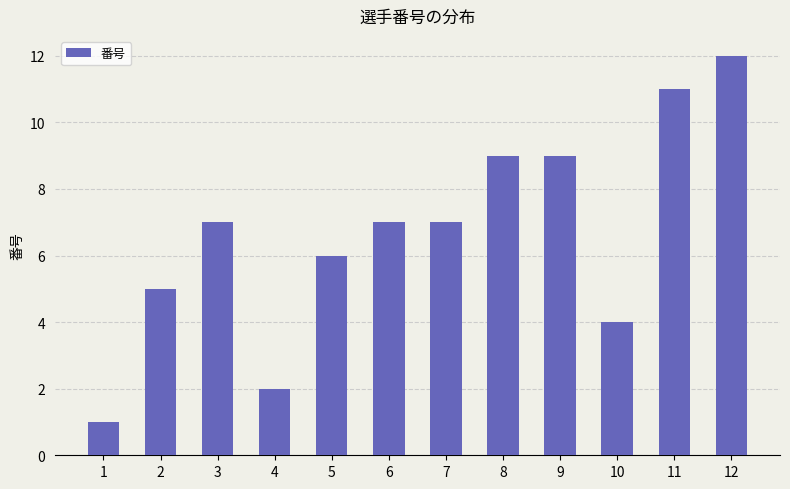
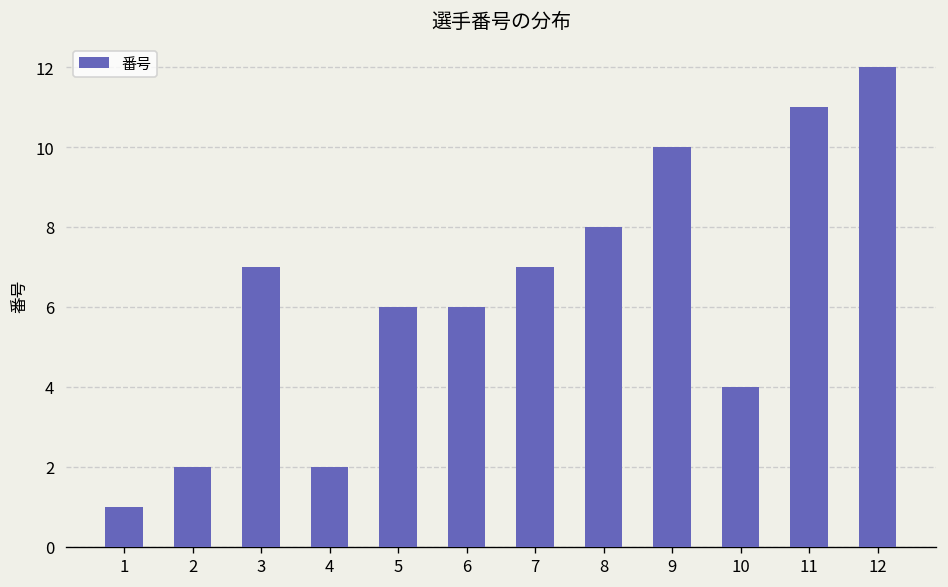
2: 5 -> 2
6: 7 -> 6
8: 9 -> 8
9: 9 -> 10
